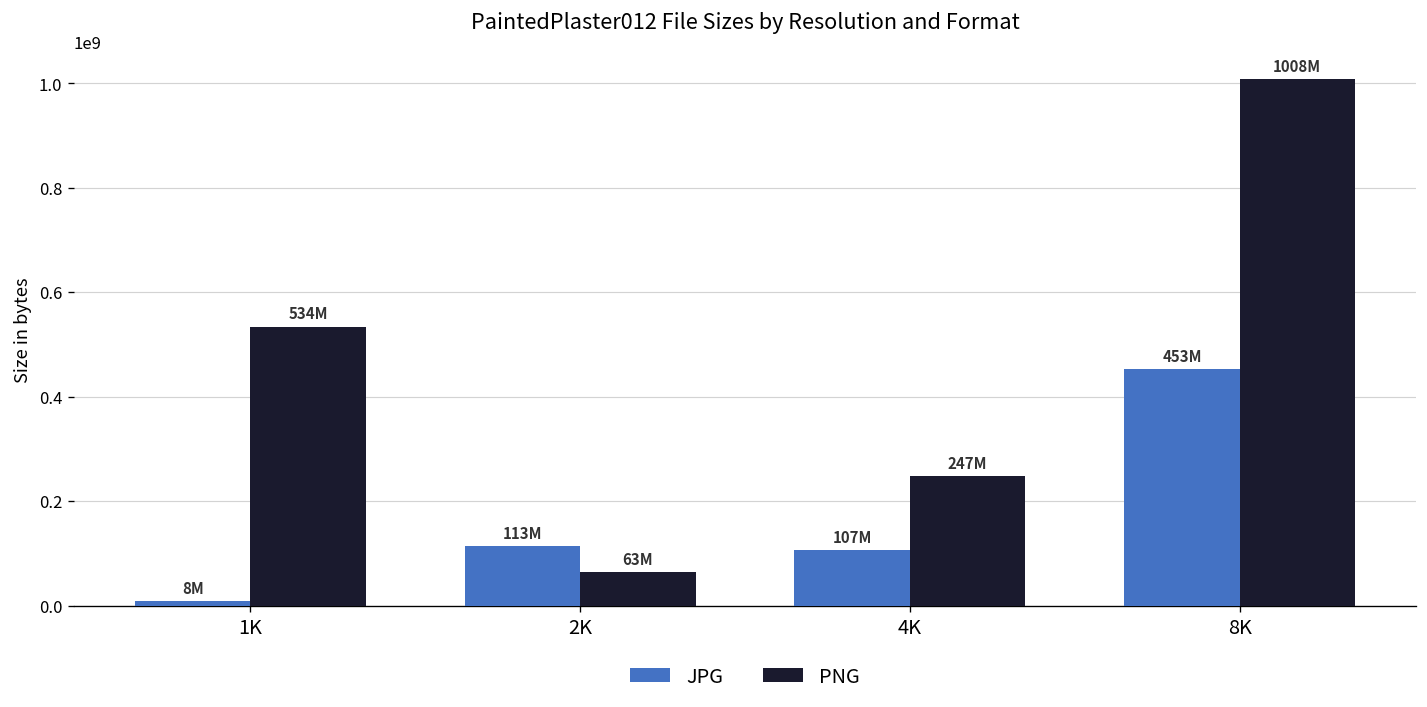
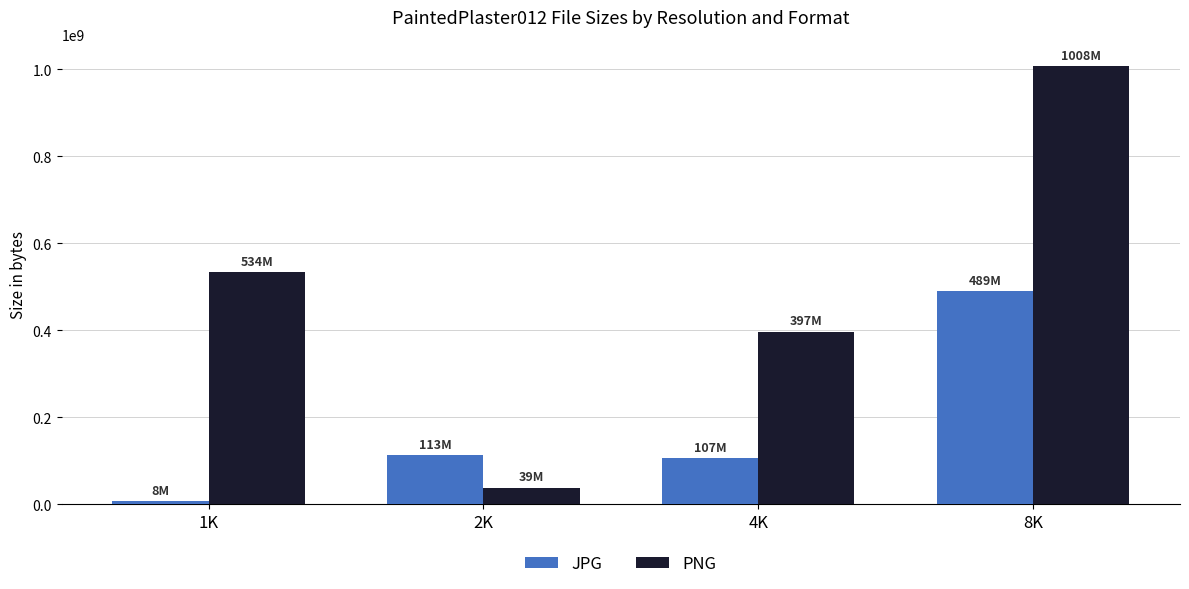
PNG, 2K: 63M -> 39M
PNG, 4K: 247M -> 397M
JPG, 8K: 453M -> 489M
